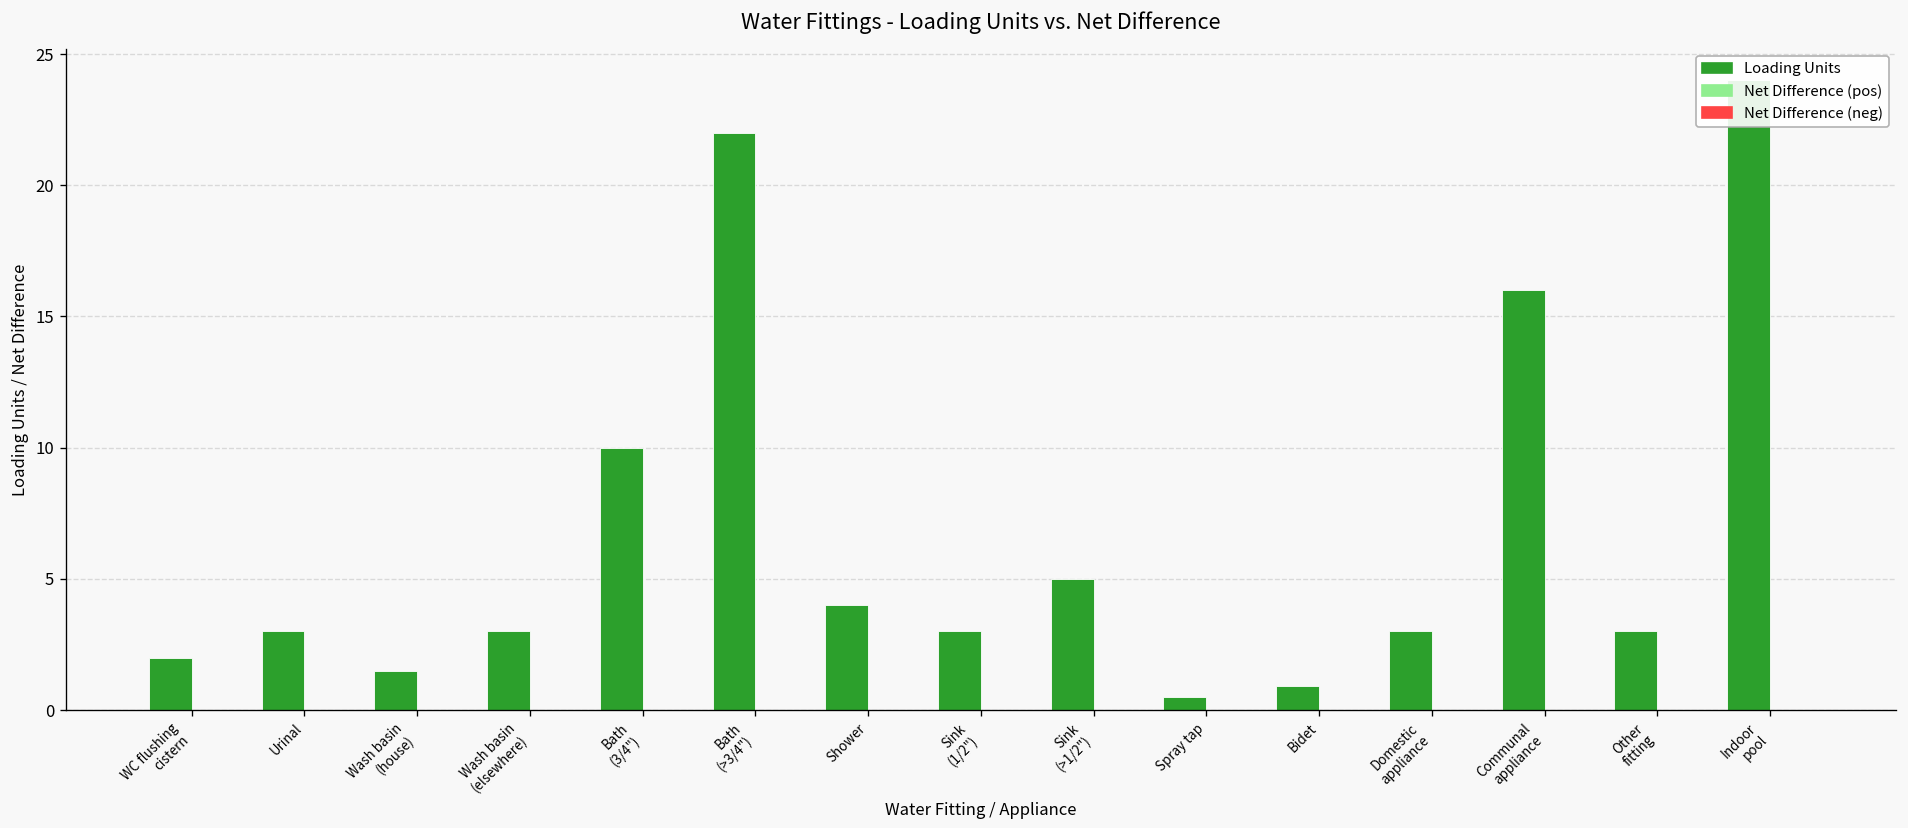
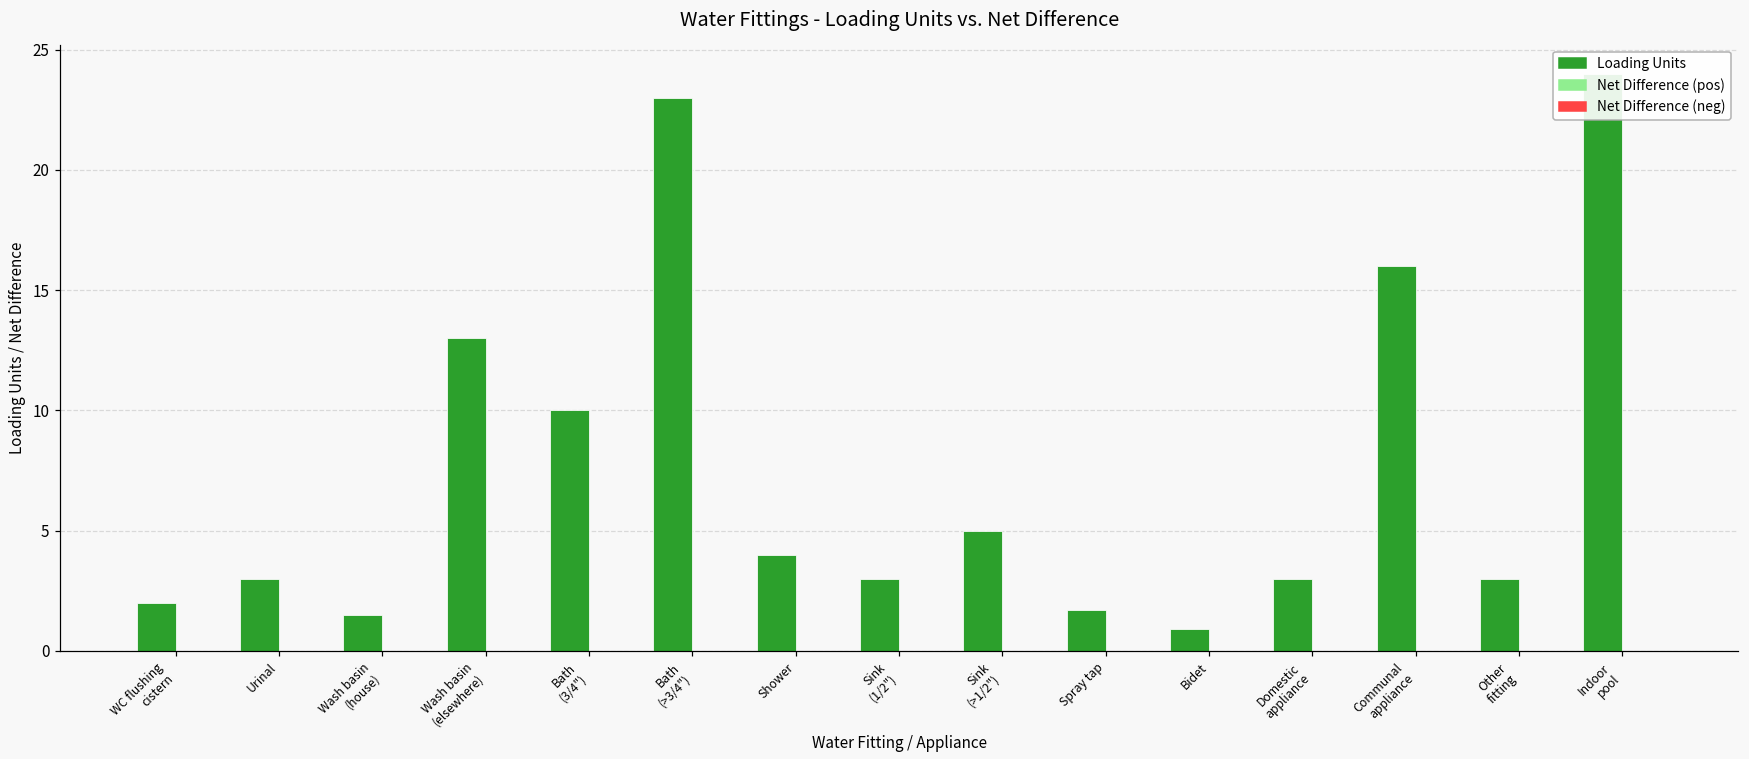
Loading Units, Wash basin (elsewhere): 3 -> 13
Loading Units, Bath (>3/4"): 22 -> 23
Loading Units, Spray tap: 0.5 -> 1.7
